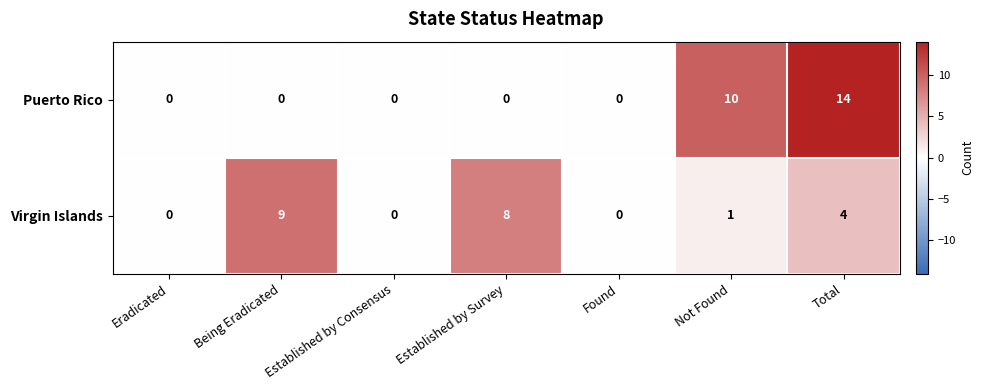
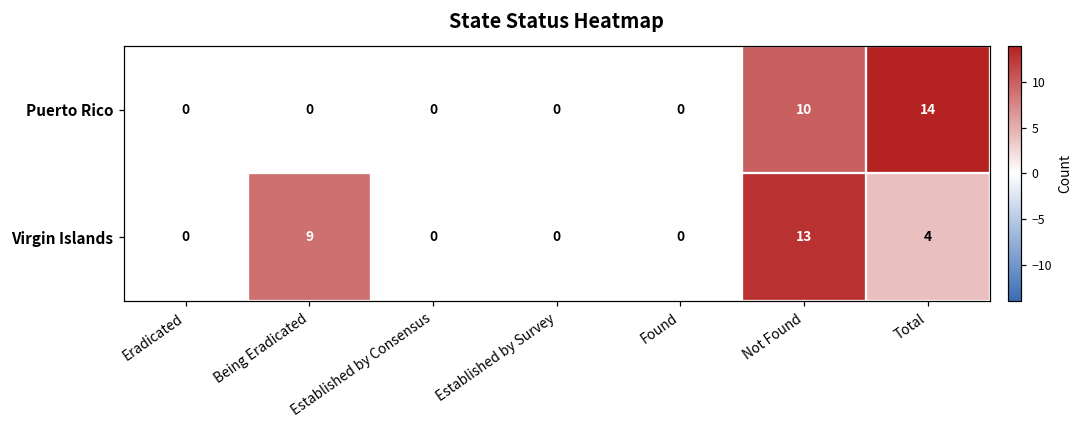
Virgin Islands, Established by Survey: 8 -> 0
Virgin Islands, Not Found: 1 -> 13
